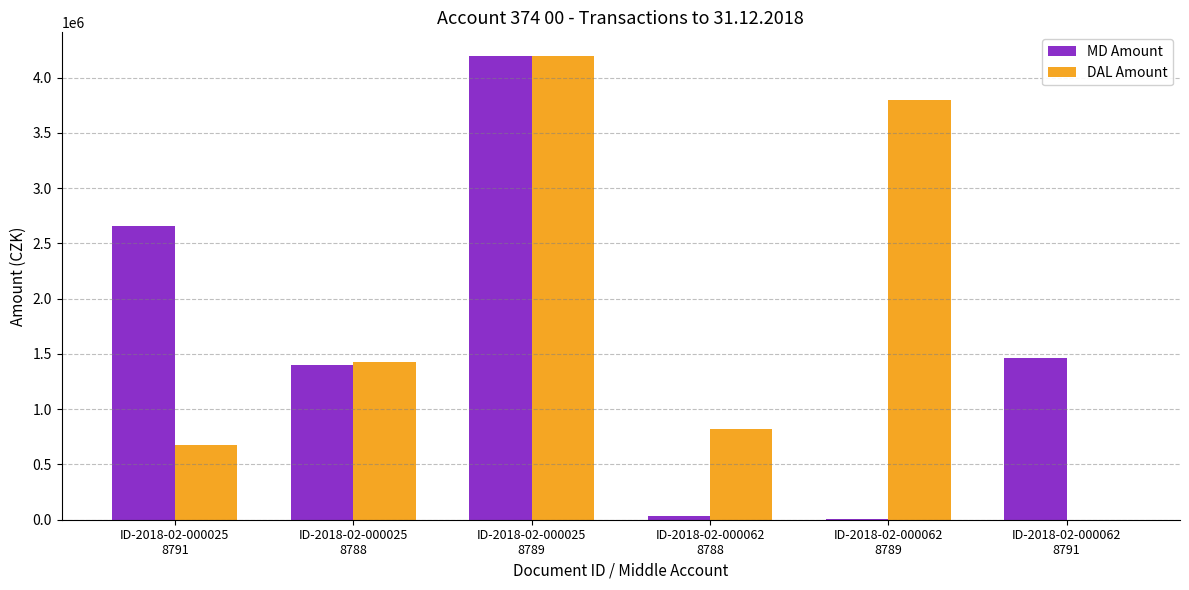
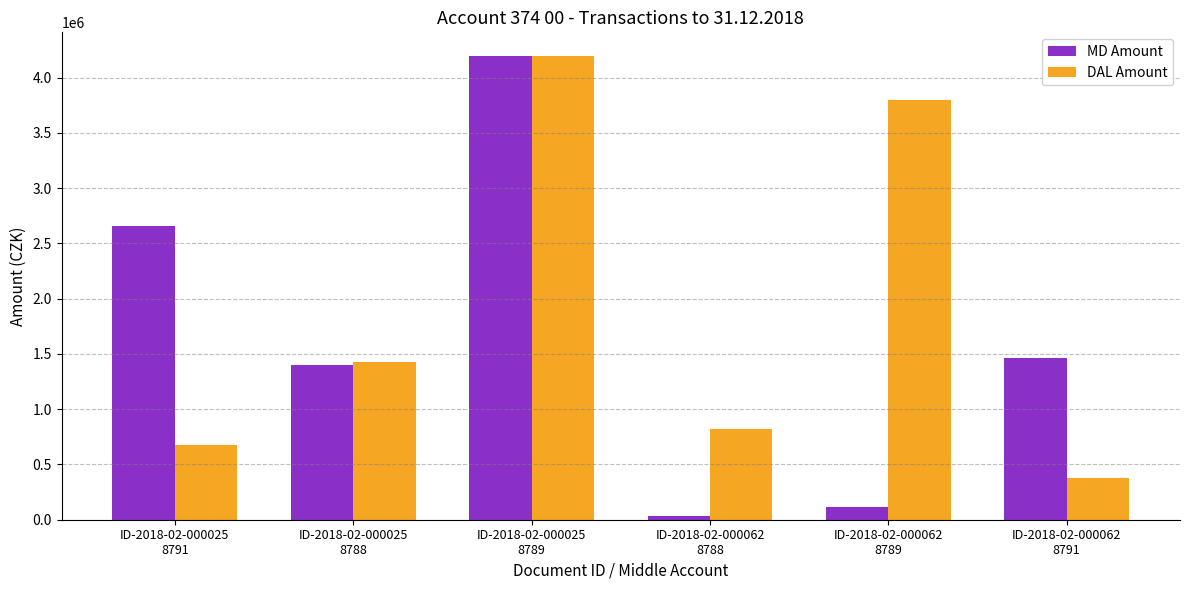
MD Amount, ID-2018-02-000062 8789: 10000 -> 110000
DAL Amount, ID-2018-02-000062 8791: 0 -> 380000
